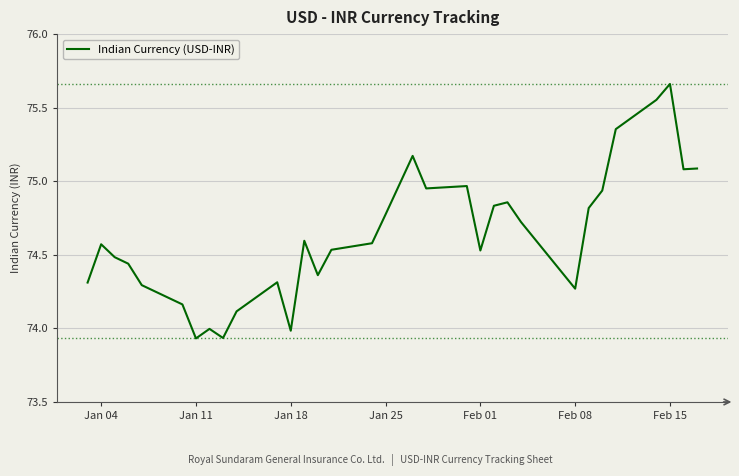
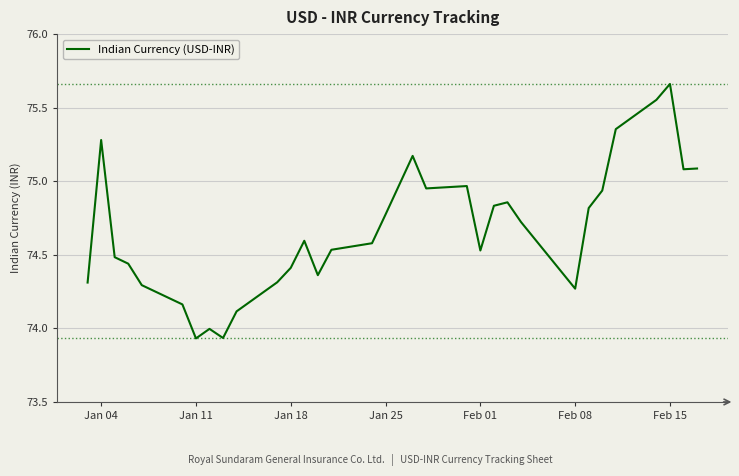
Jan 04: 74.57 -> 75.28
Jan 18: 73.98 -> 74.41
